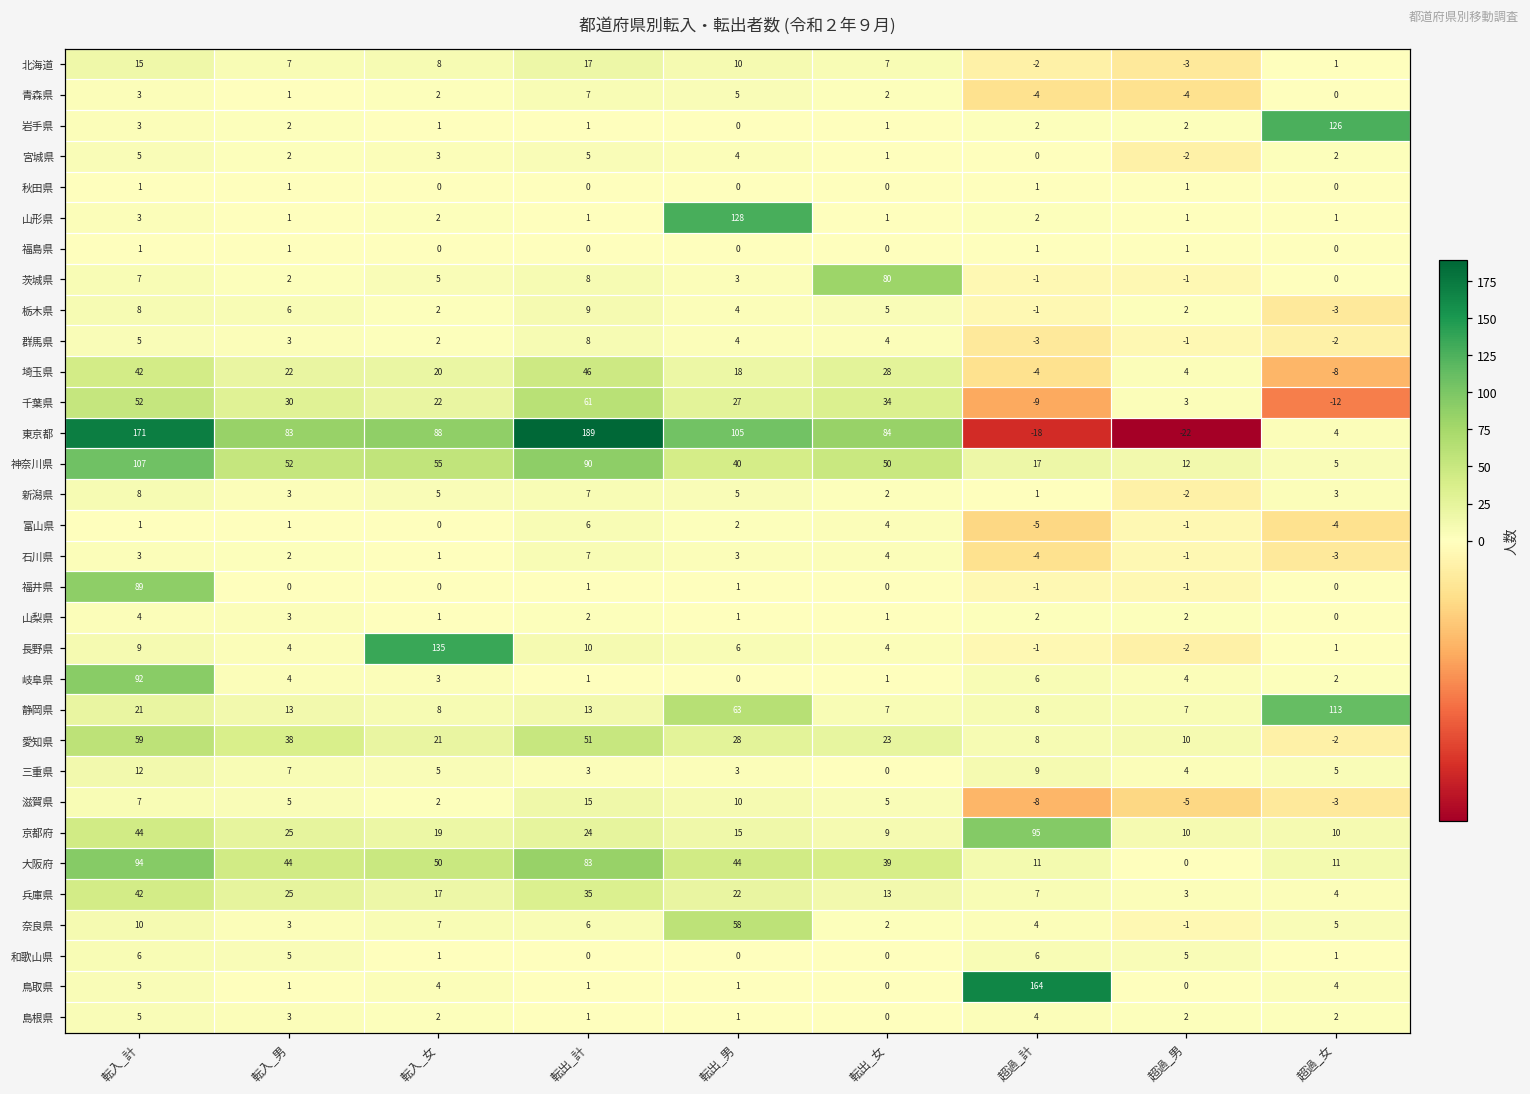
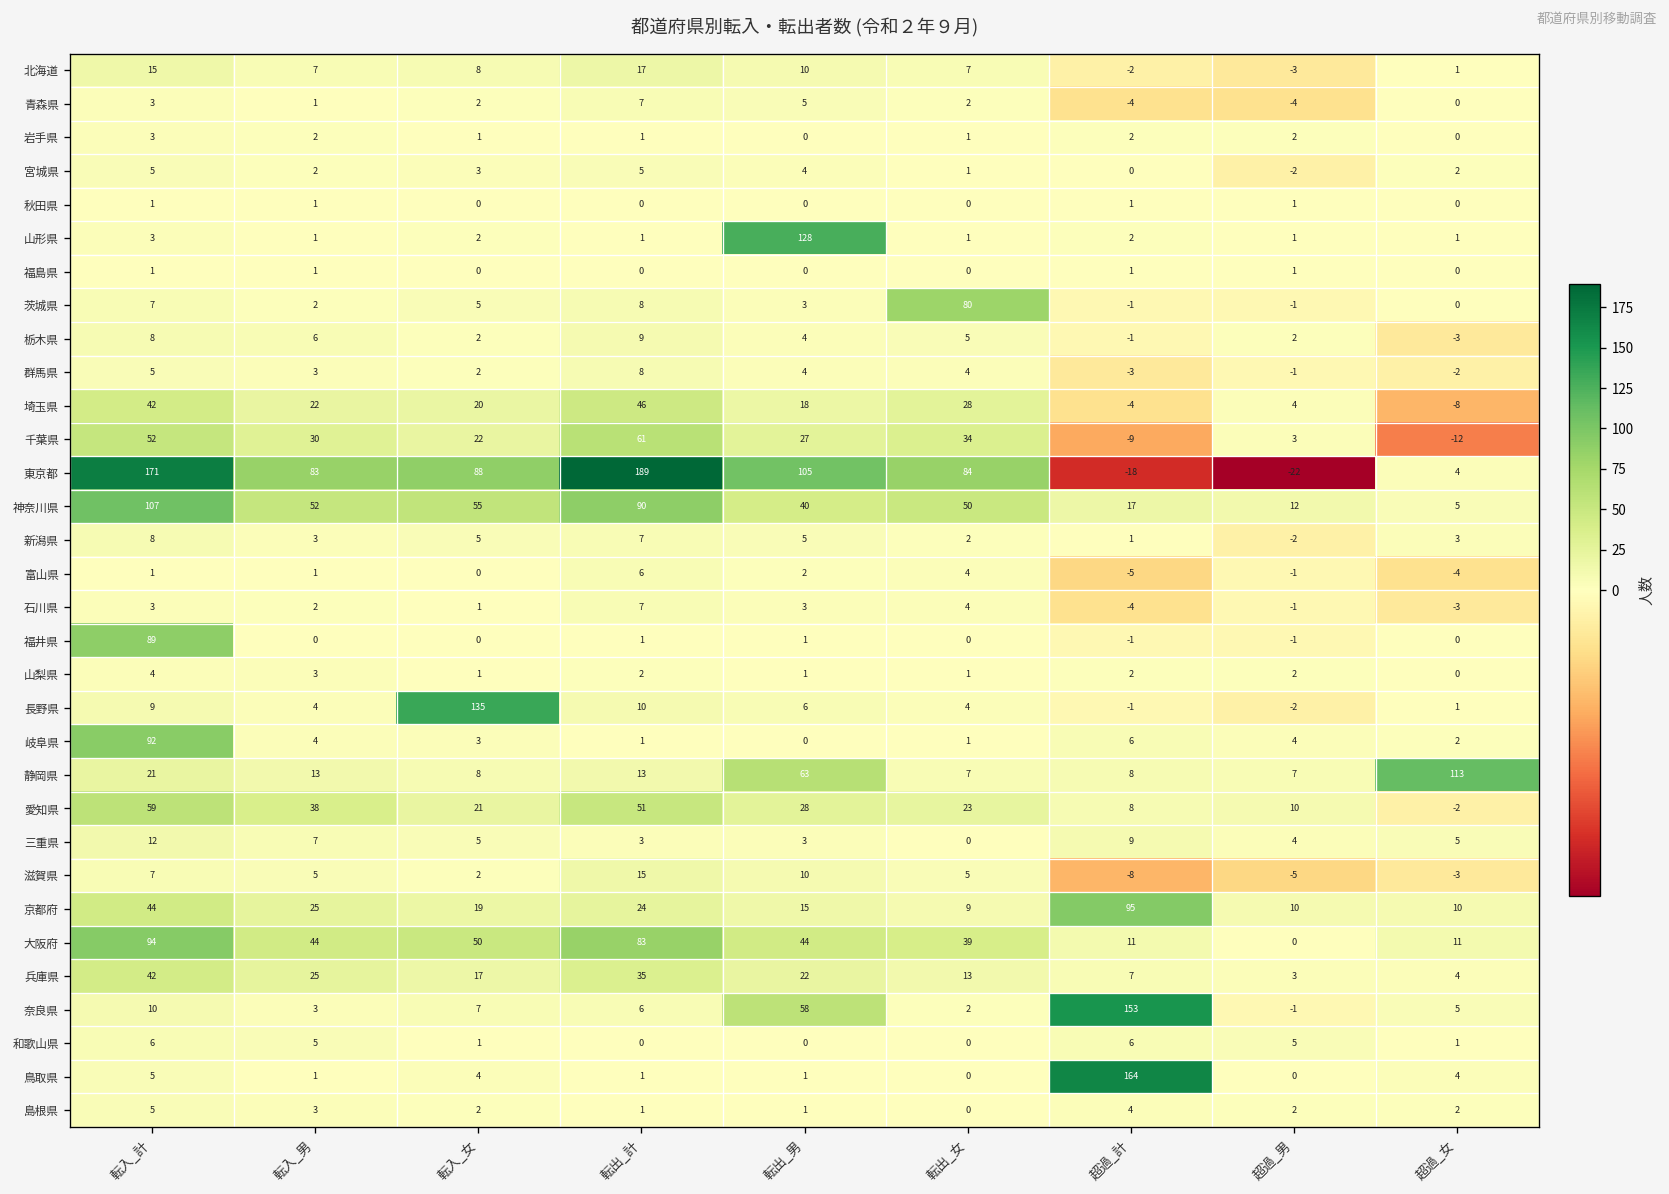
岩手県, 超過_女: 126 -> 0
奈良県, 超過_計: 4 -> 153
